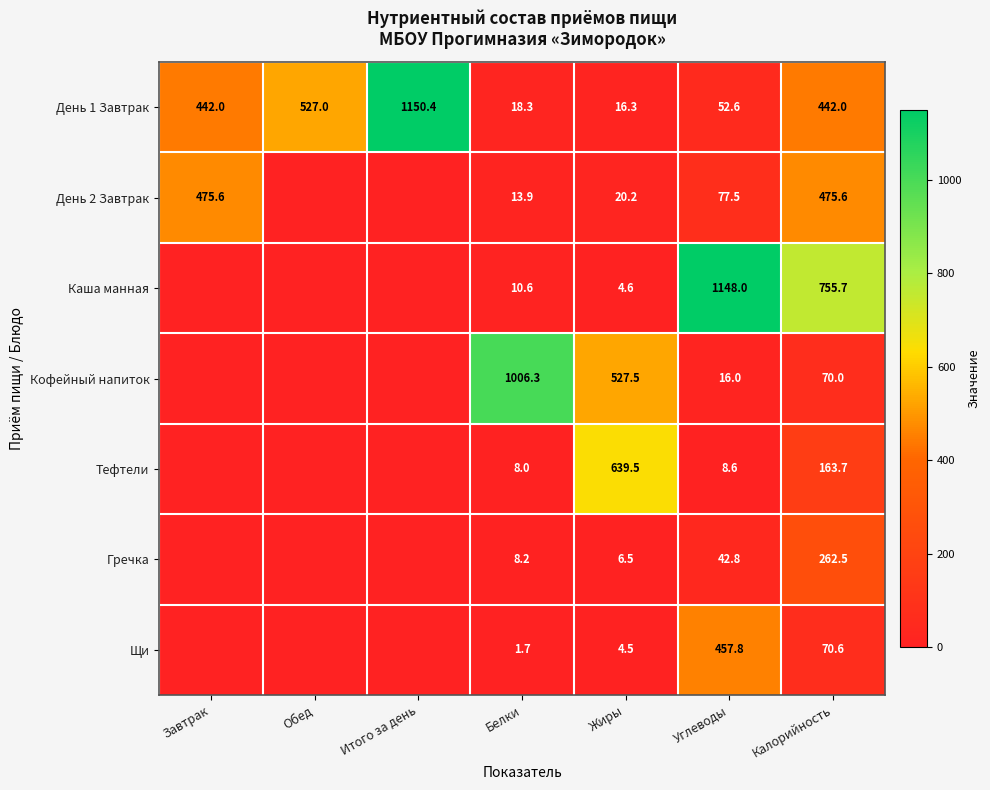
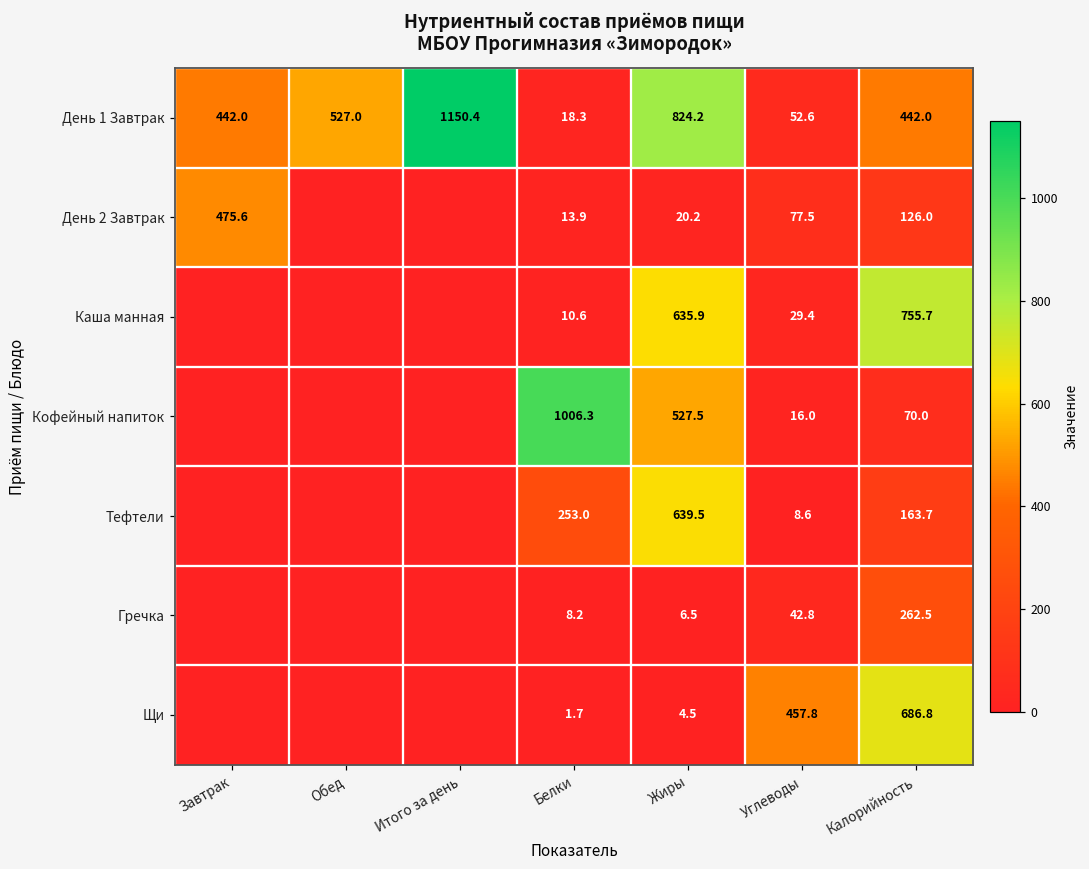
День 1 Завтрак, Жиры: 16.3 -> 824.2
День 2 Завтрак, Калорийность: 475.6 -> 126.0
Каша манная, Жиры: 4.6 -> 635.9
Каша манная, Углеводы: 1148.0 -> 29.4
Тефтели, Белки: 8.0 -> 253.0
Щи, Калорийность: 70.6 -> 686.8
